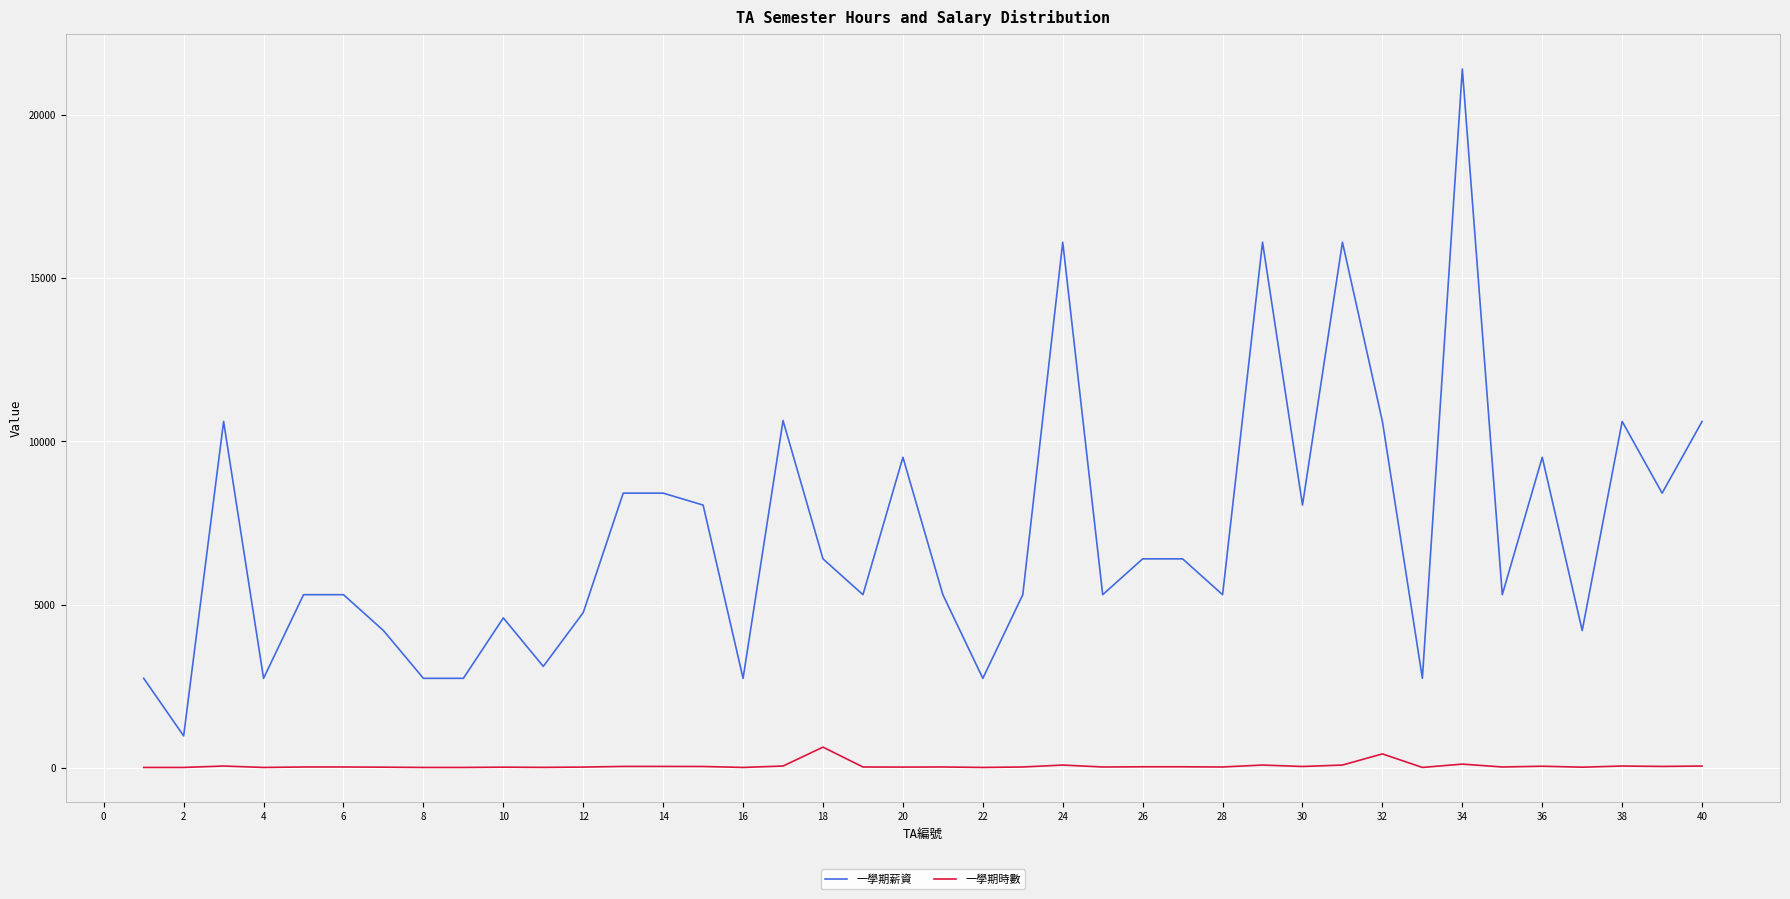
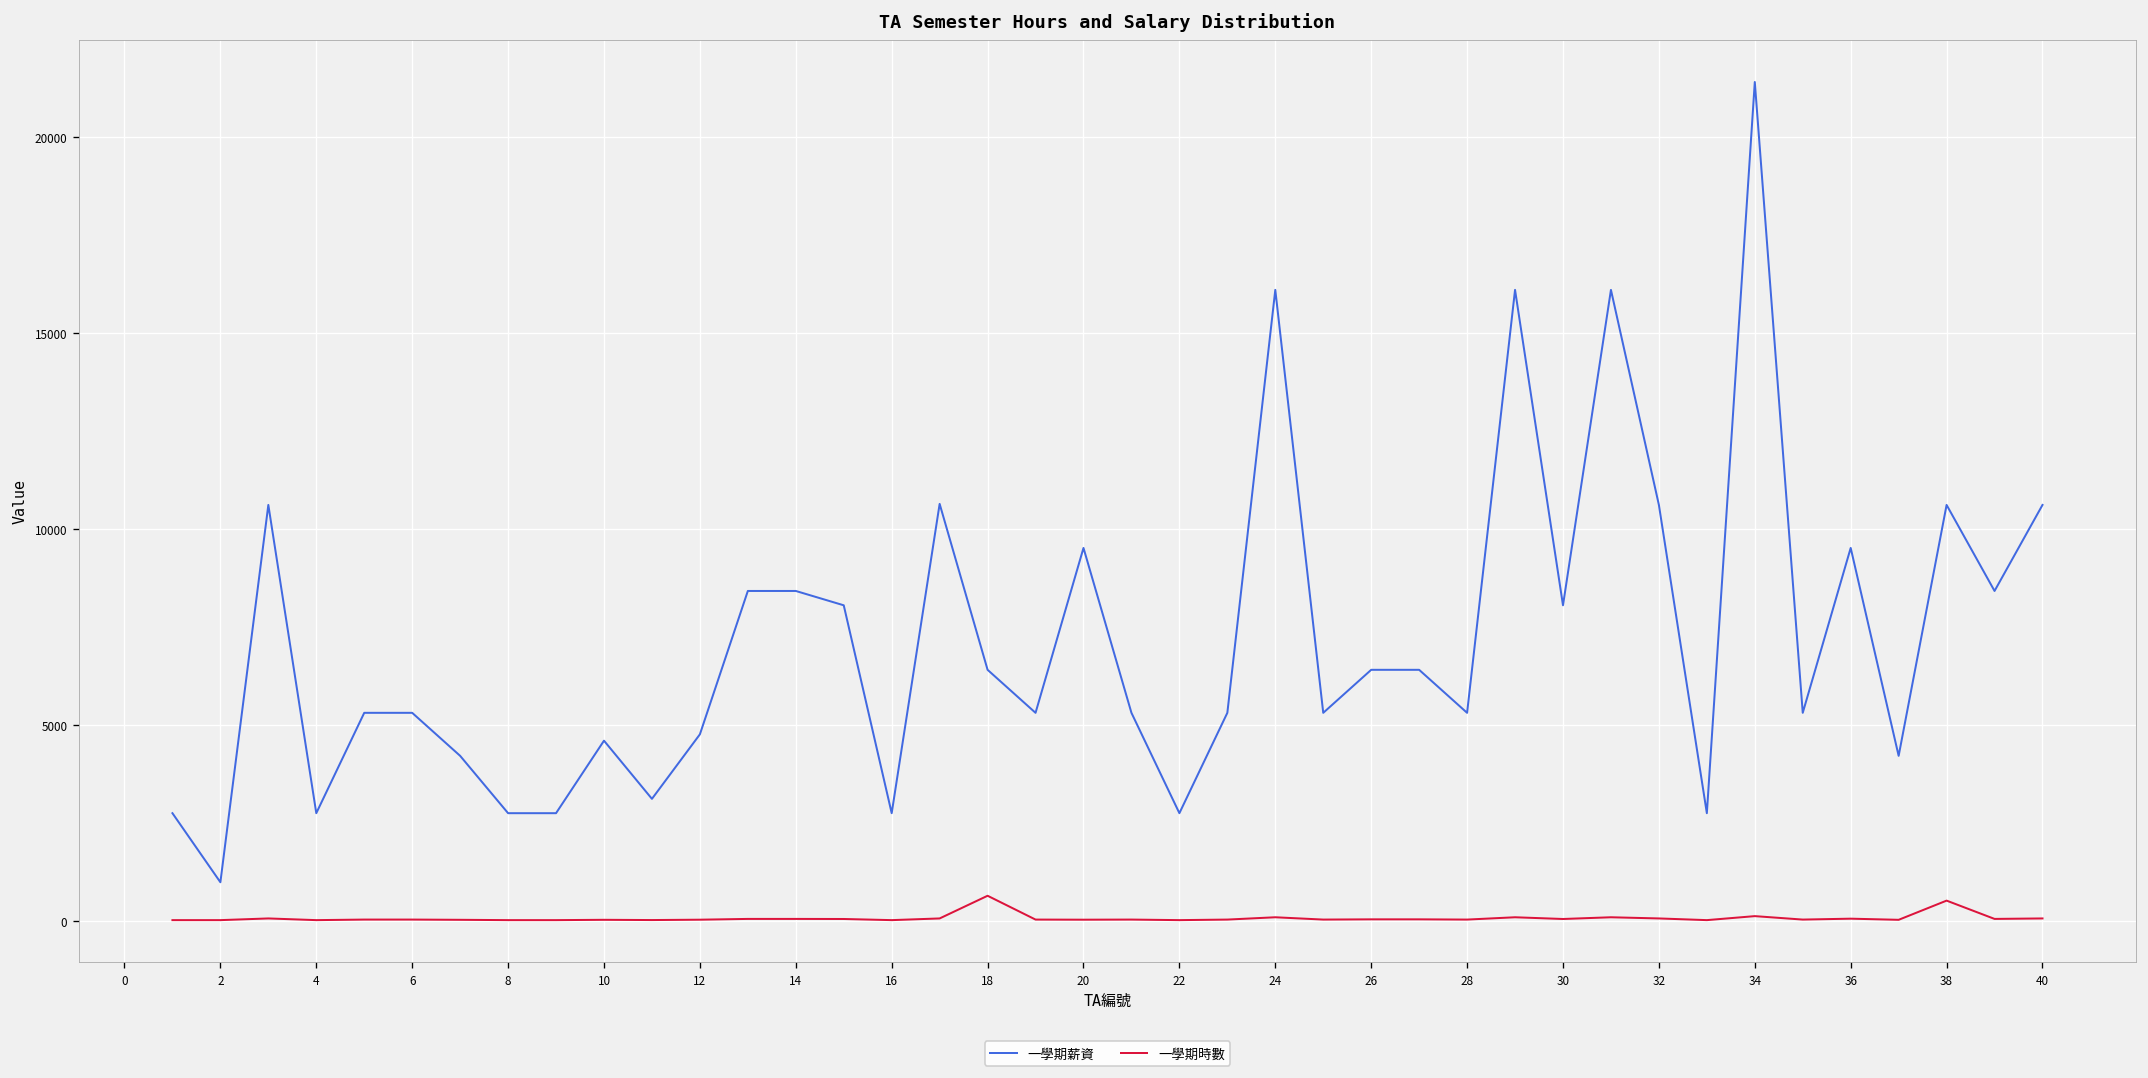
一學期時數, 32: 400 -> 100
一學期時數, 38: 100 -> 500
